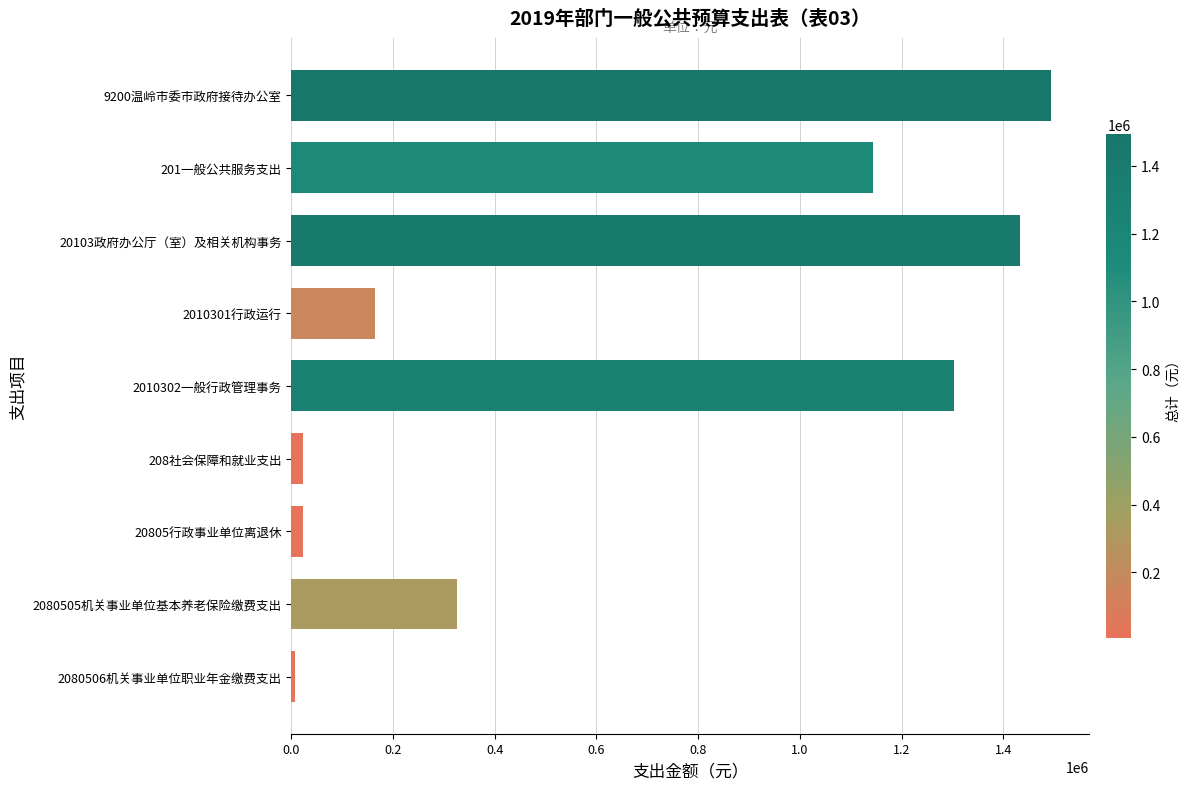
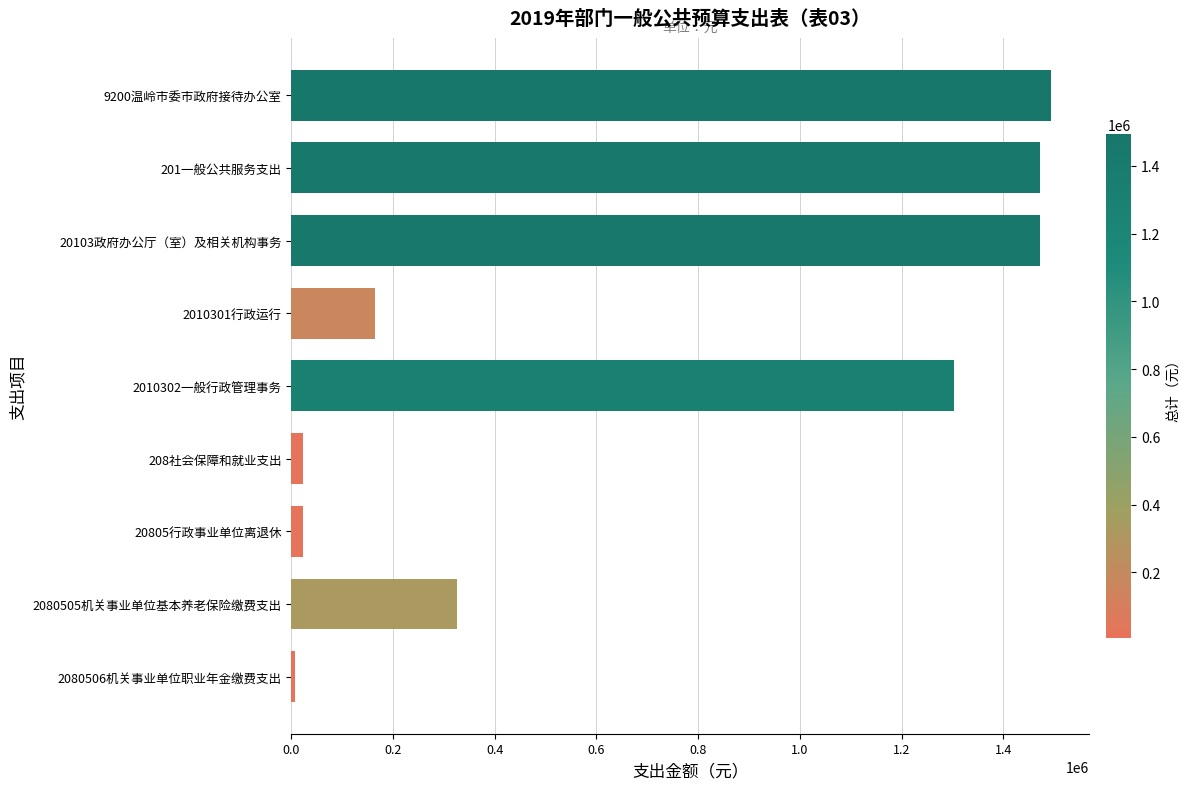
201一般公共服务支出: 1140000 -> 1470000
20103政府办公厅（室）及相关机构事务: 1430000 -> 1470000
